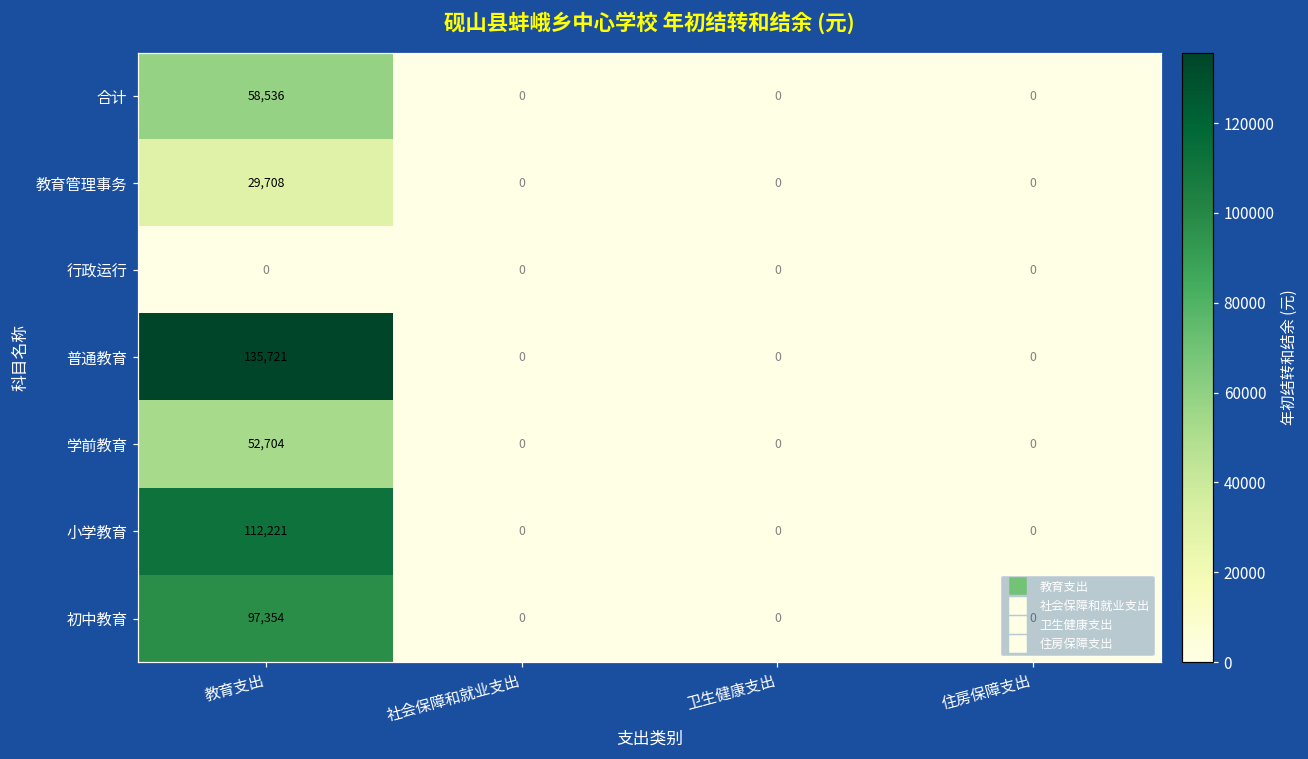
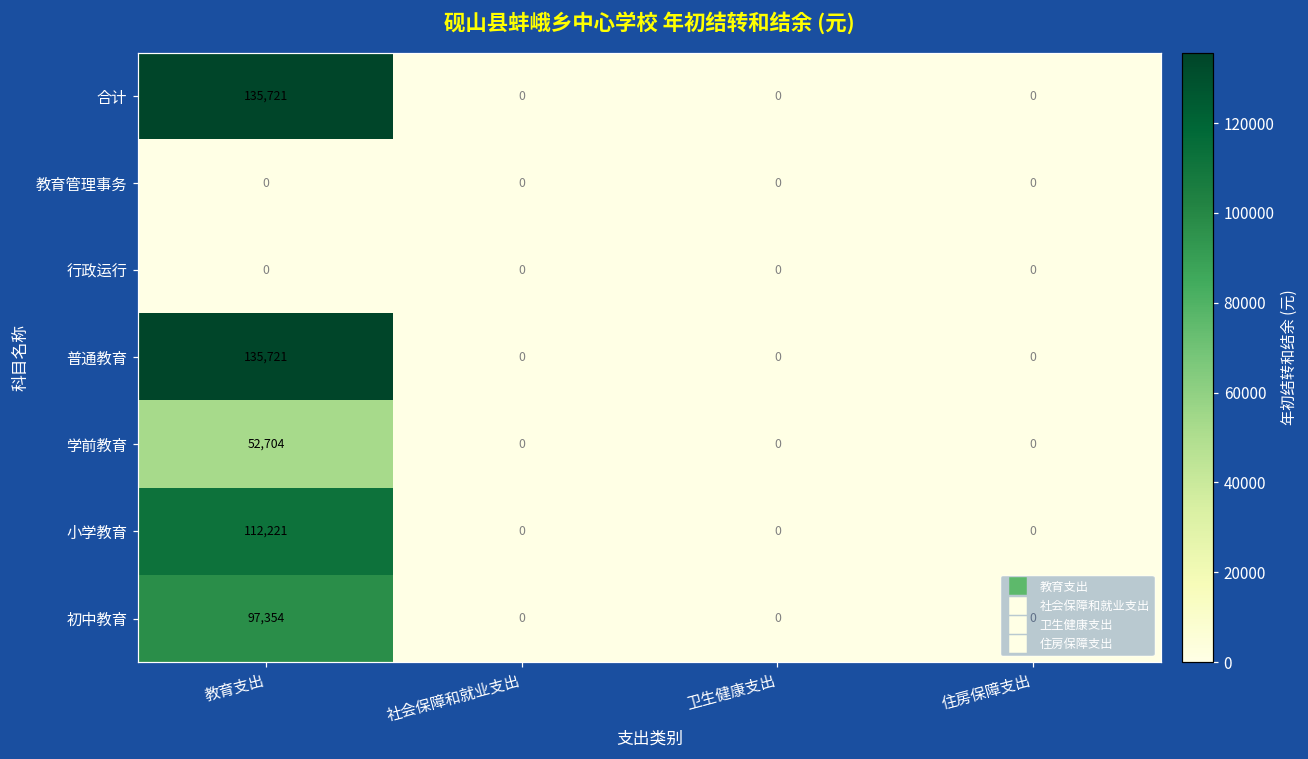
合计, 教育支出: 58,536 -> 135,721
教育管理事务, 教育支出: 29,708 -> 0
